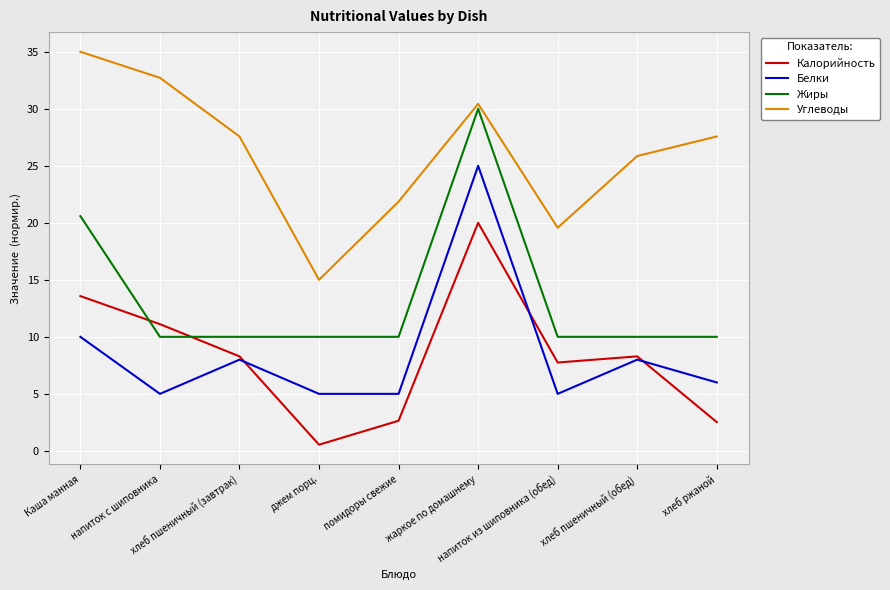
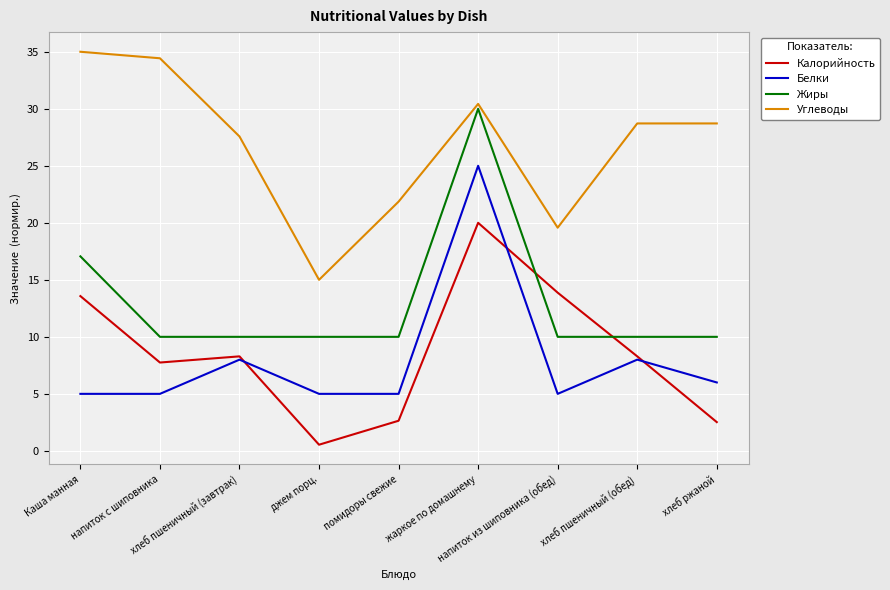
Белки, Каша манная: 10.0 -> 5.0
Жиры, Каша манная: 20.6 -> 17.1
Калорийность, напиток с шиповника: 11.1 -> 7.7
Углеводы, напиток с шиповника: 32.7 -> 34.4
Калорийность, напиток из шиповника (обед): 7.7 -> 13.9
Углеводы, хлеб пшеничный (обед): 25.9 -> 28.7
Углеводы, хлеб ржаной: 27.6 -> 28.7
